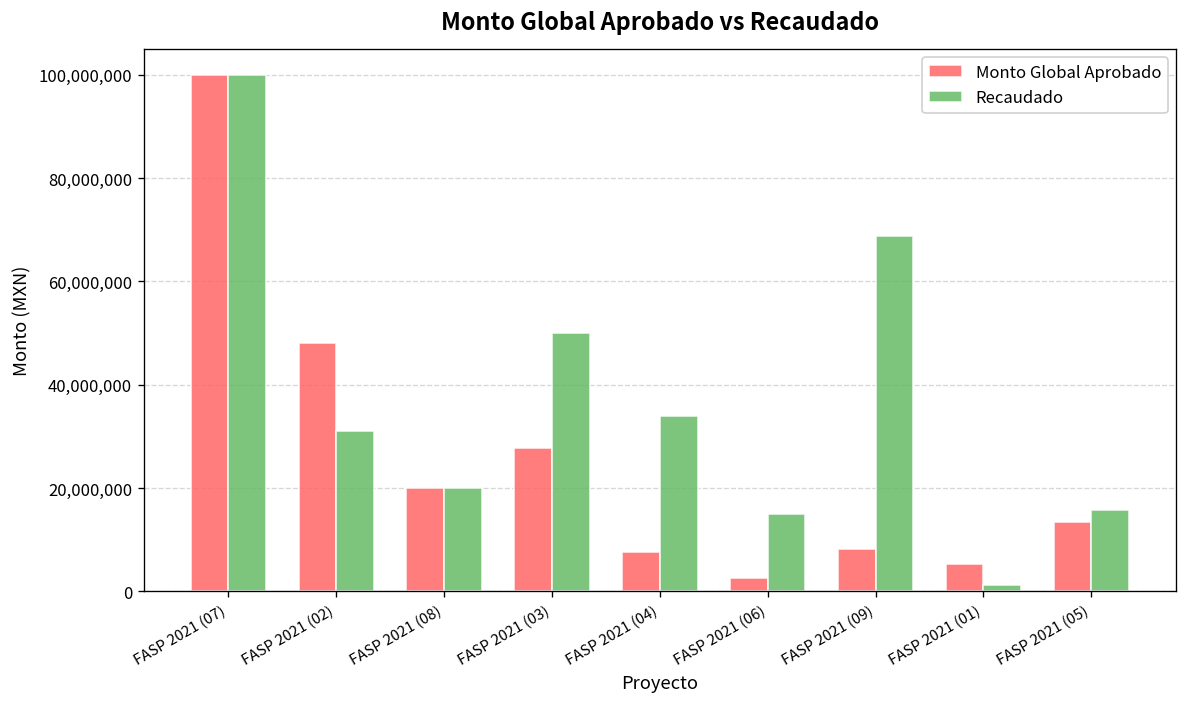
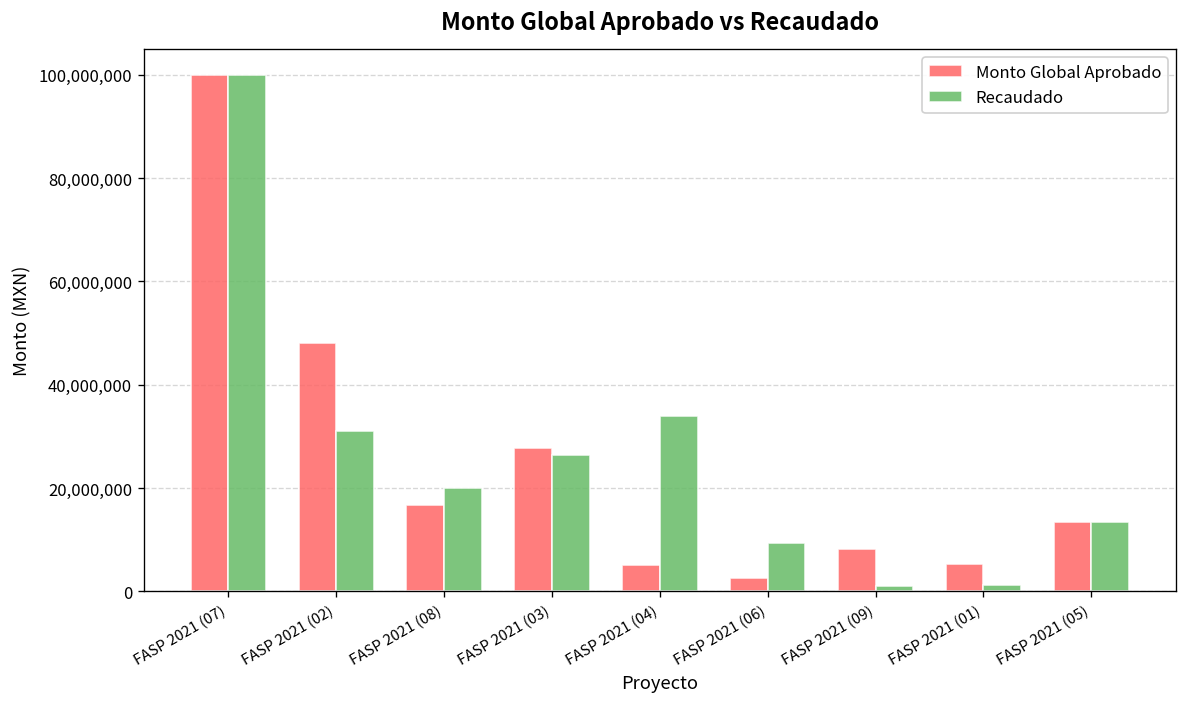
Monto Global Aprobado, FASP 2021 (08): 20,000,000 -> 17,000,000
Recaudado, FASP 2021 (03): 50,000,000 -> 26,000,000
Monto Global Aprobado, FASP 2021 (04): 8,000,000 -> 5,000,000
Recaudado, FASP 2021 (06): 15,000,000 -> 9,000,000
Recaudado, FASP 2021 (09): 69,000,000 -> 1,000,000
Recaudado, FASP 2021 (05): 16,000,000 -> 14,000,000
